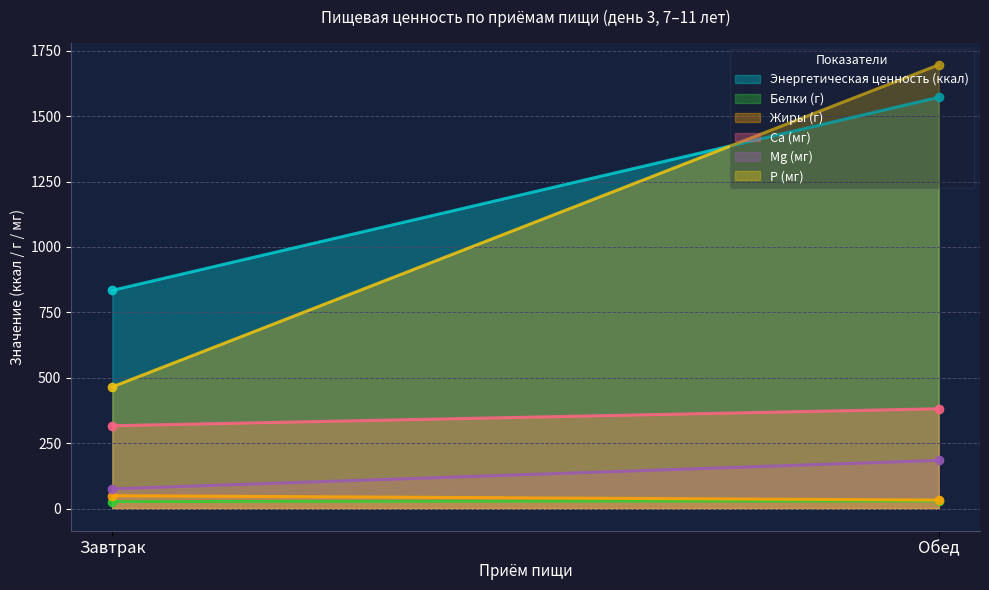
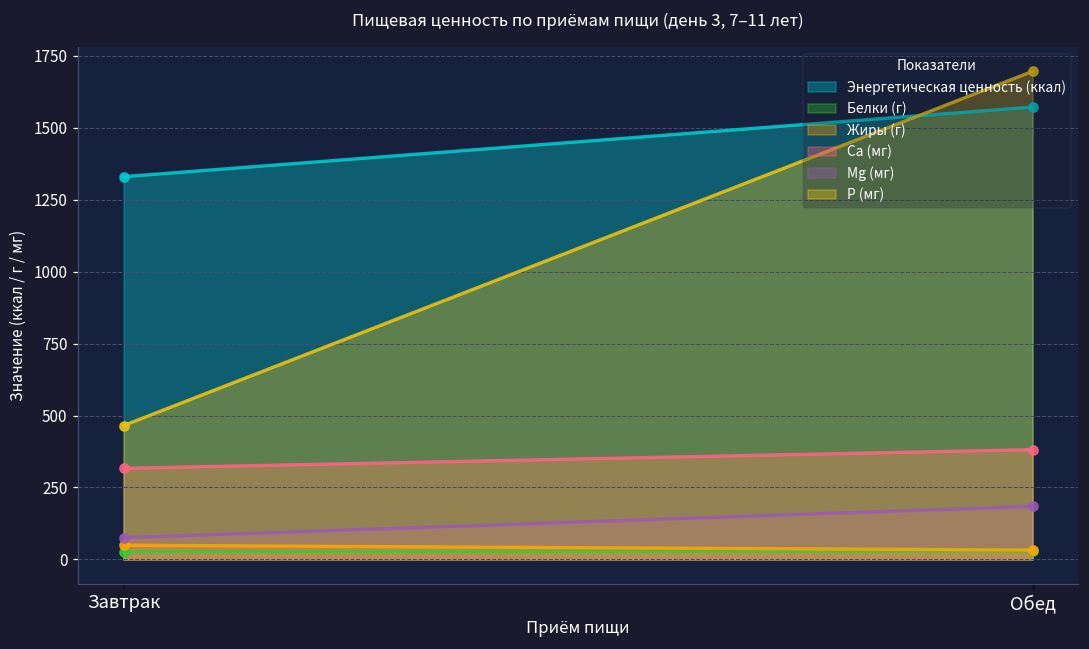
Энергетическая ценность (ккал), Завтрак: 830 -> 1330
